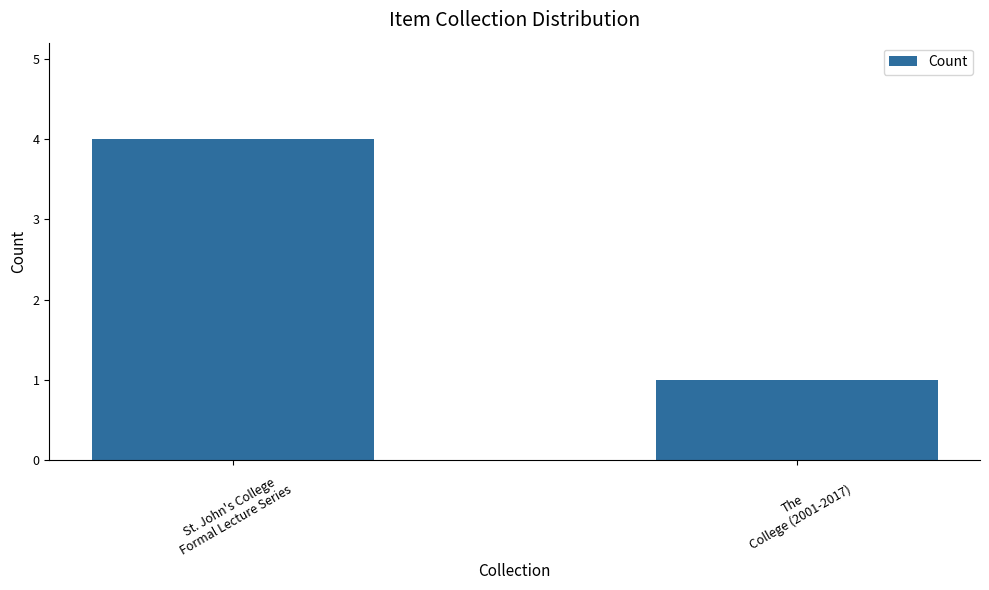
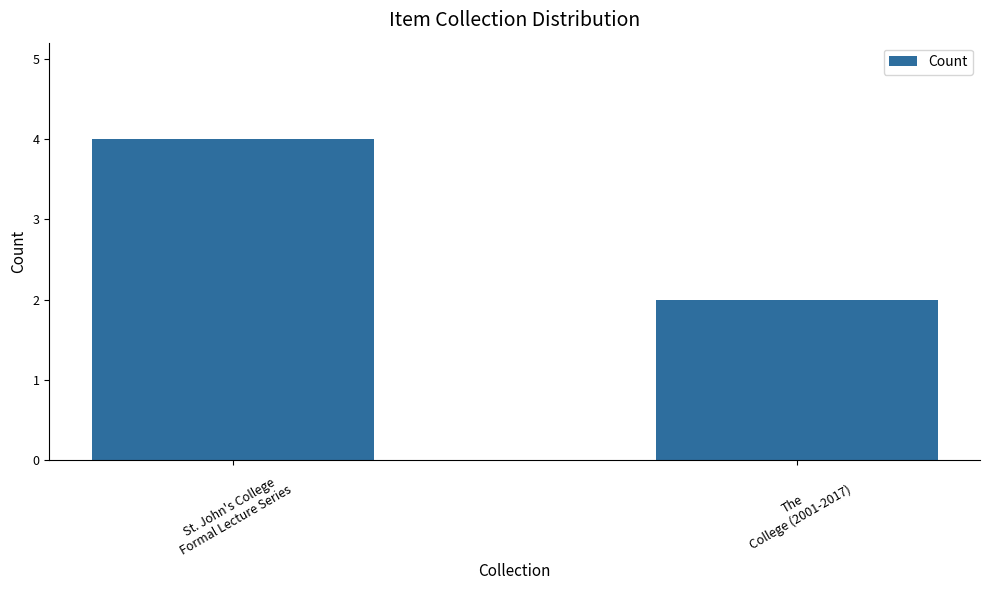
The College (2001-2017): 1 -> 2
